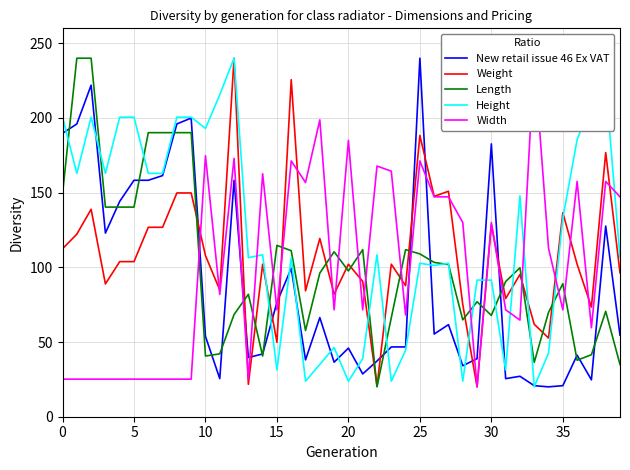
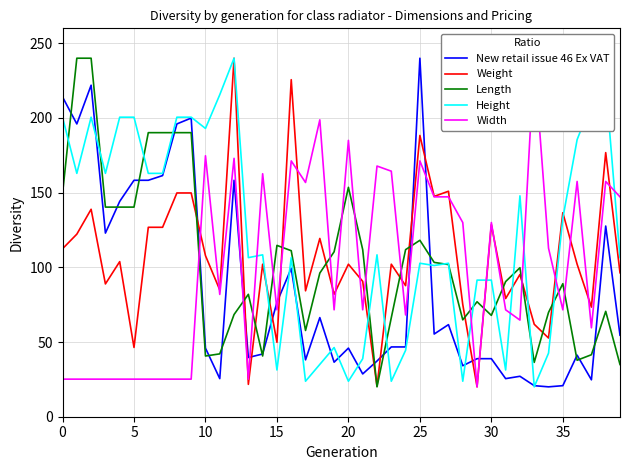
New retail issue 46 Ex VAT, 0: 190 -> 214
Weight, 5: 104 -> 46
New retail issue 46 Ex VAT, 10: 54 -> 46
Length, 20: 98 -> 154
Length, 25: 109 -> 118
New retail issue 46 Ex VAT, 30: 183 -> 39
